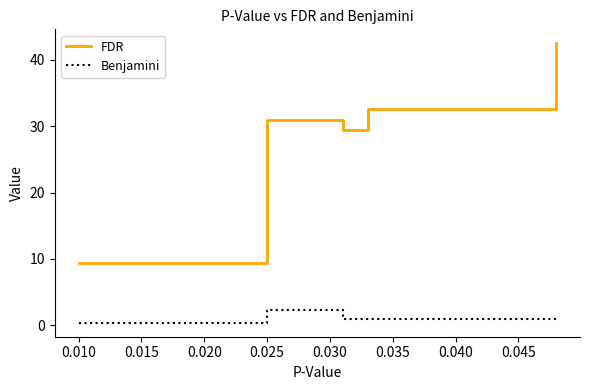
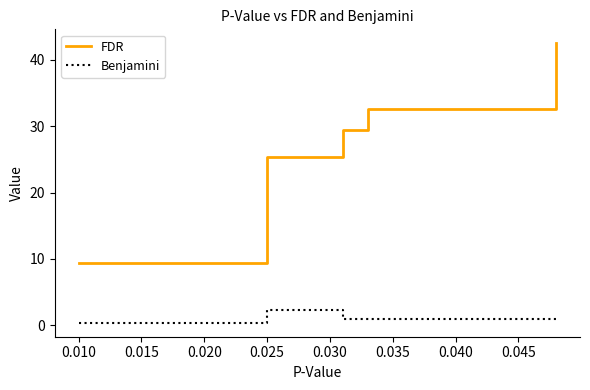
FDR, 0.025: 31 -> 25
